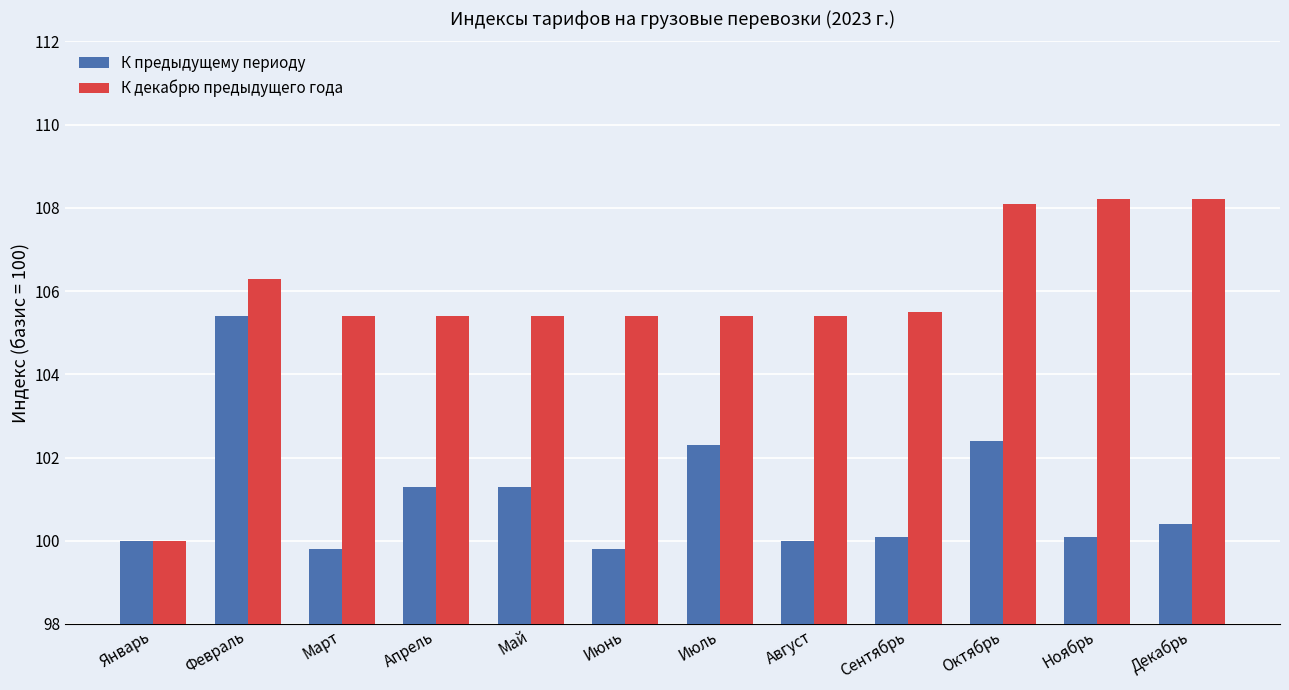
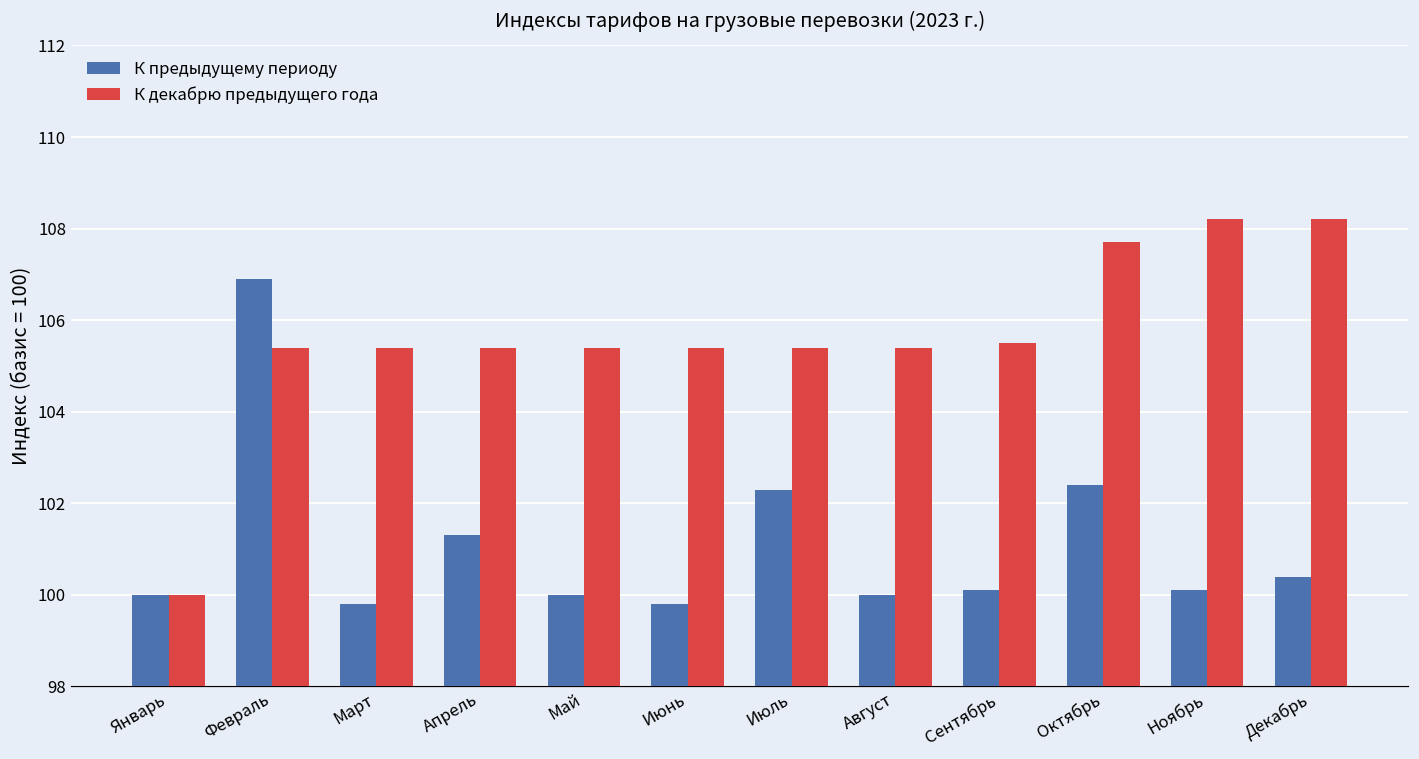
К предыдущему периоду, Февраль: 105.4 -> 106.9
К декабрю предыдущего года, Февраль: 106.3 -> 105.4
К предыдущему периоду, Май: 101.3 -> 100.0
К декабрю предыдущего года, Октябрь: 108.1 -> 107.7
